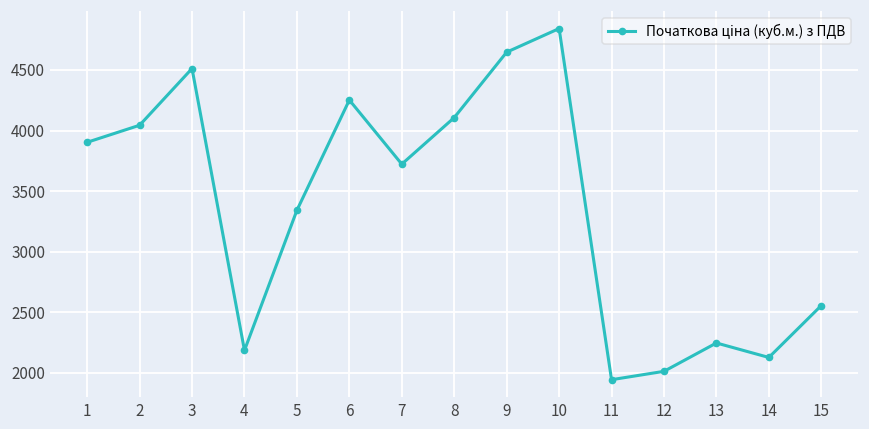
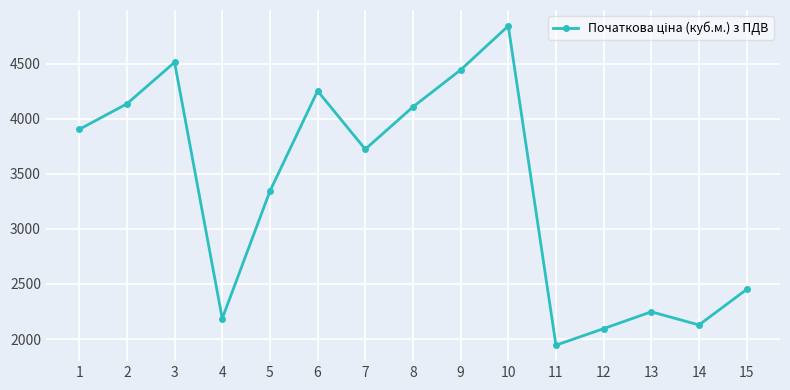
2: 4040 -> 4140
9: 4650 -> 4440
12: 2010 -> 2090
15: 2560 -> 2450
